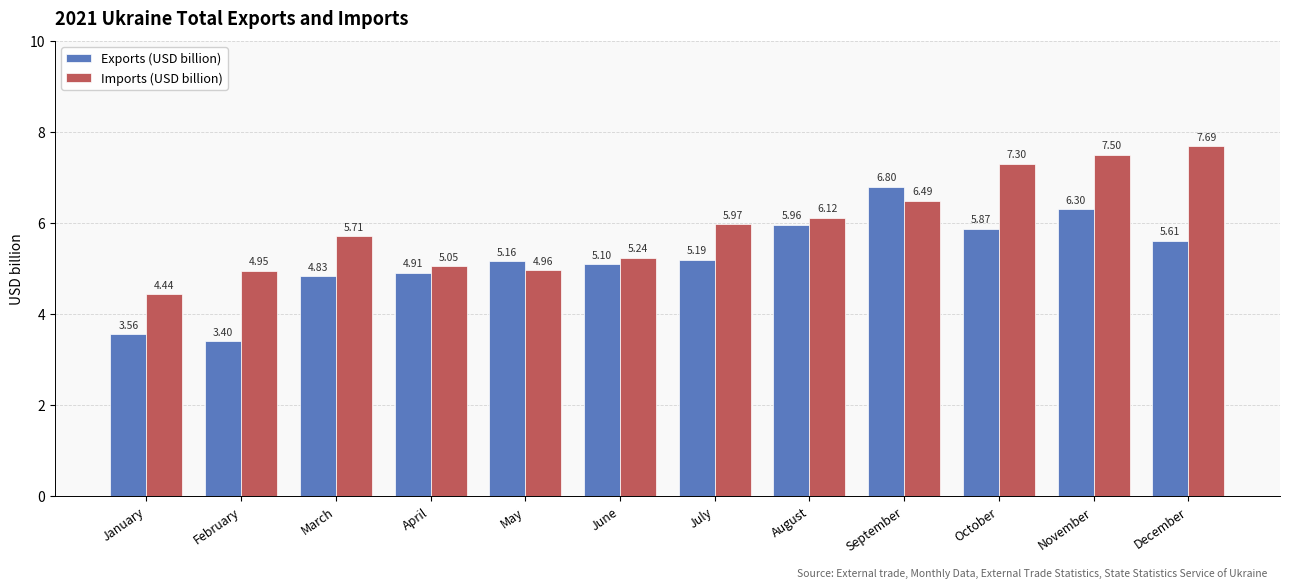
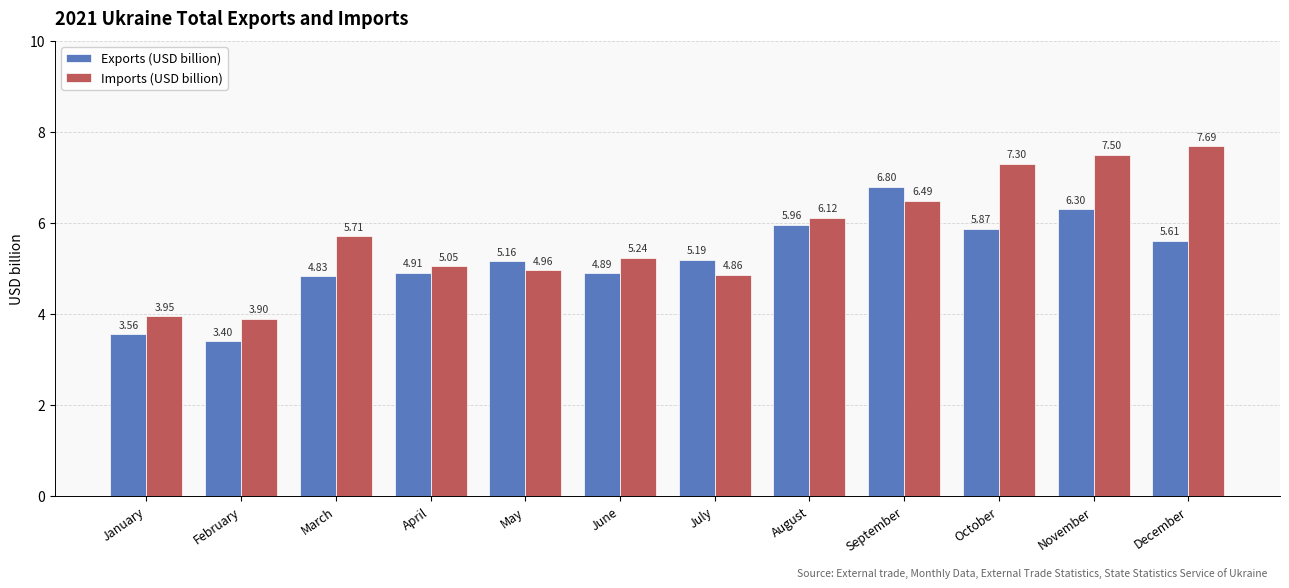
Imports (USD billion), January: 4.44 -> 3.95
Imports (USD billion), February: 4.95 -> 3.90
Exports (USD billion), June: 5.10 -> 4.89
Imports (USD billion), July: 5.97 -> 4.86
